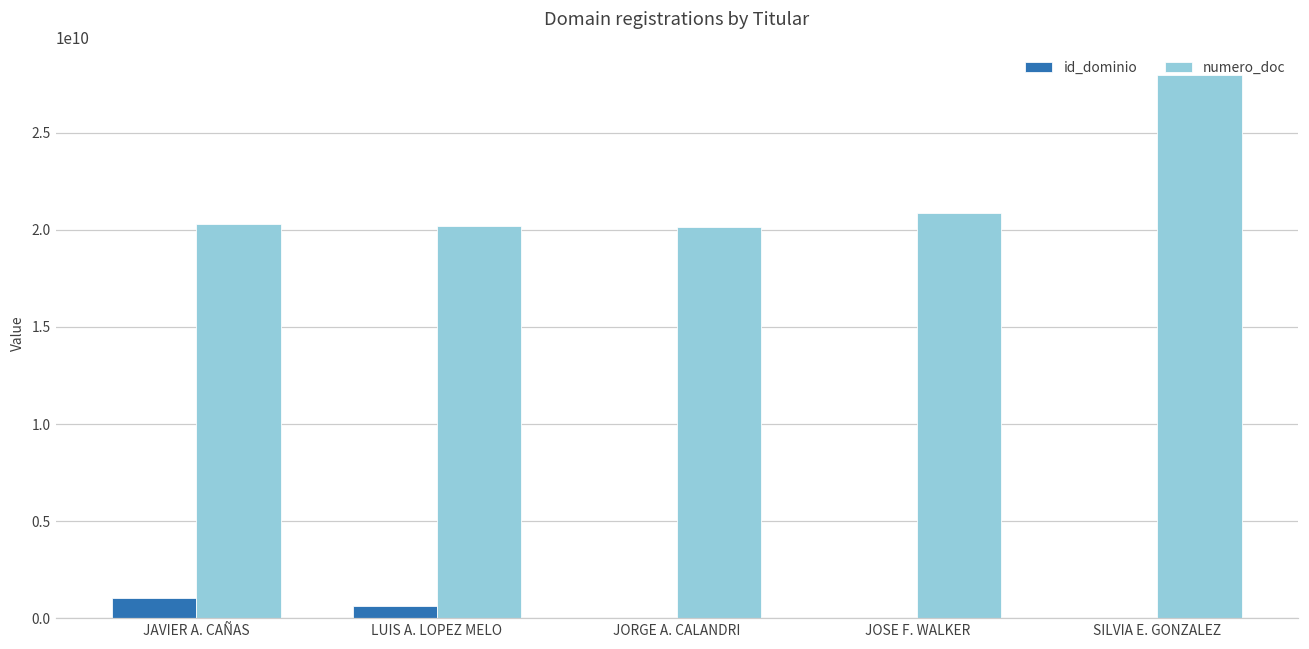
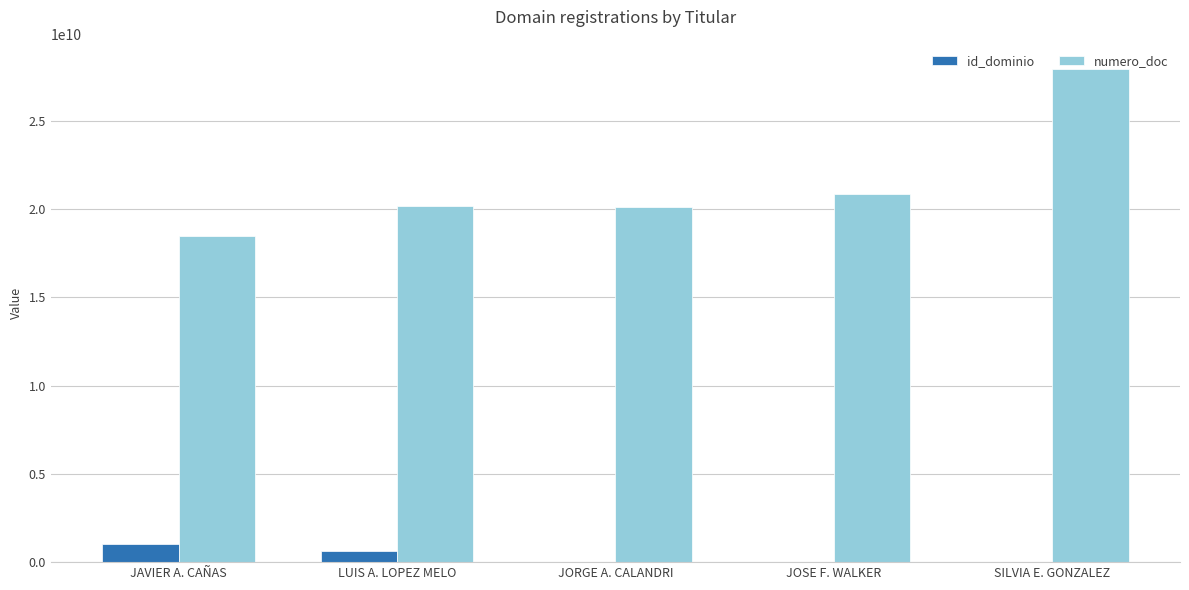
numero_doc, JAVIER A. CAÑAS: 20300000000 -> 18500000000
